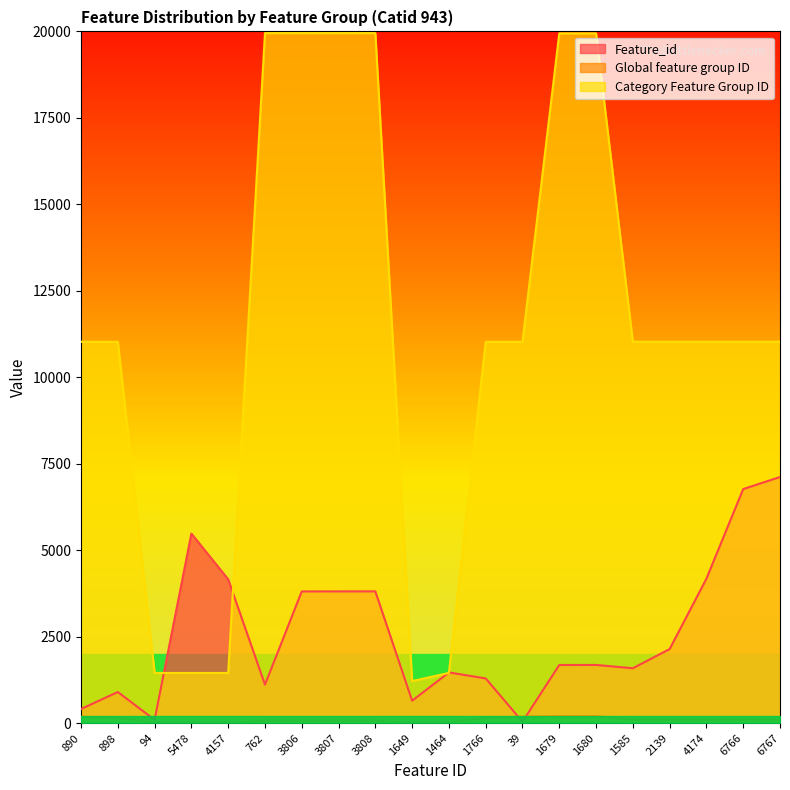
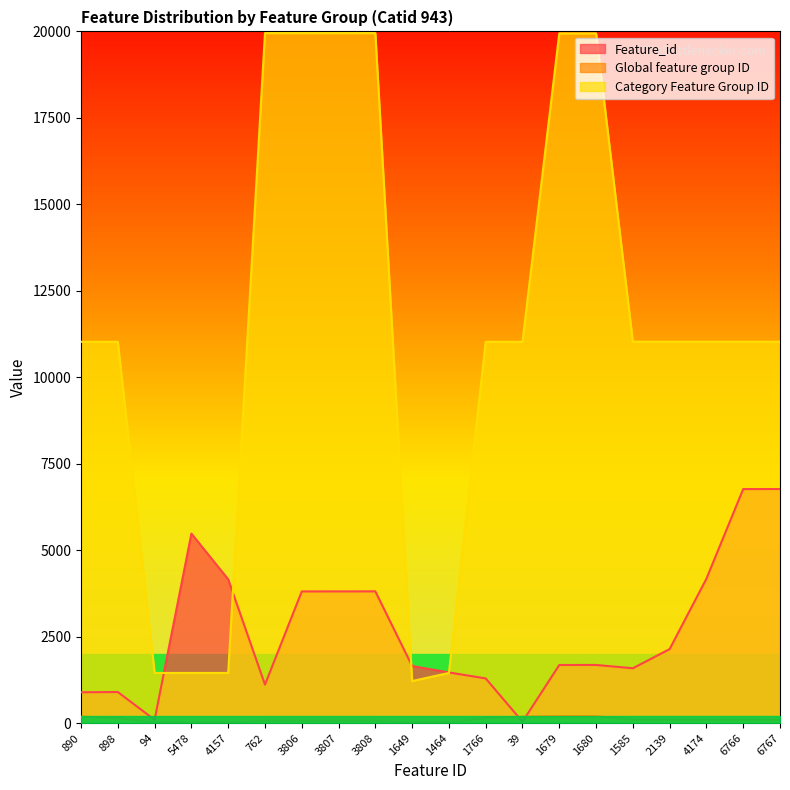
Feature_id, 890: 400 -> 900
Feature_id, 1649: 600 -> 1600
Feature_id, 6767: 7100 -> 6800
